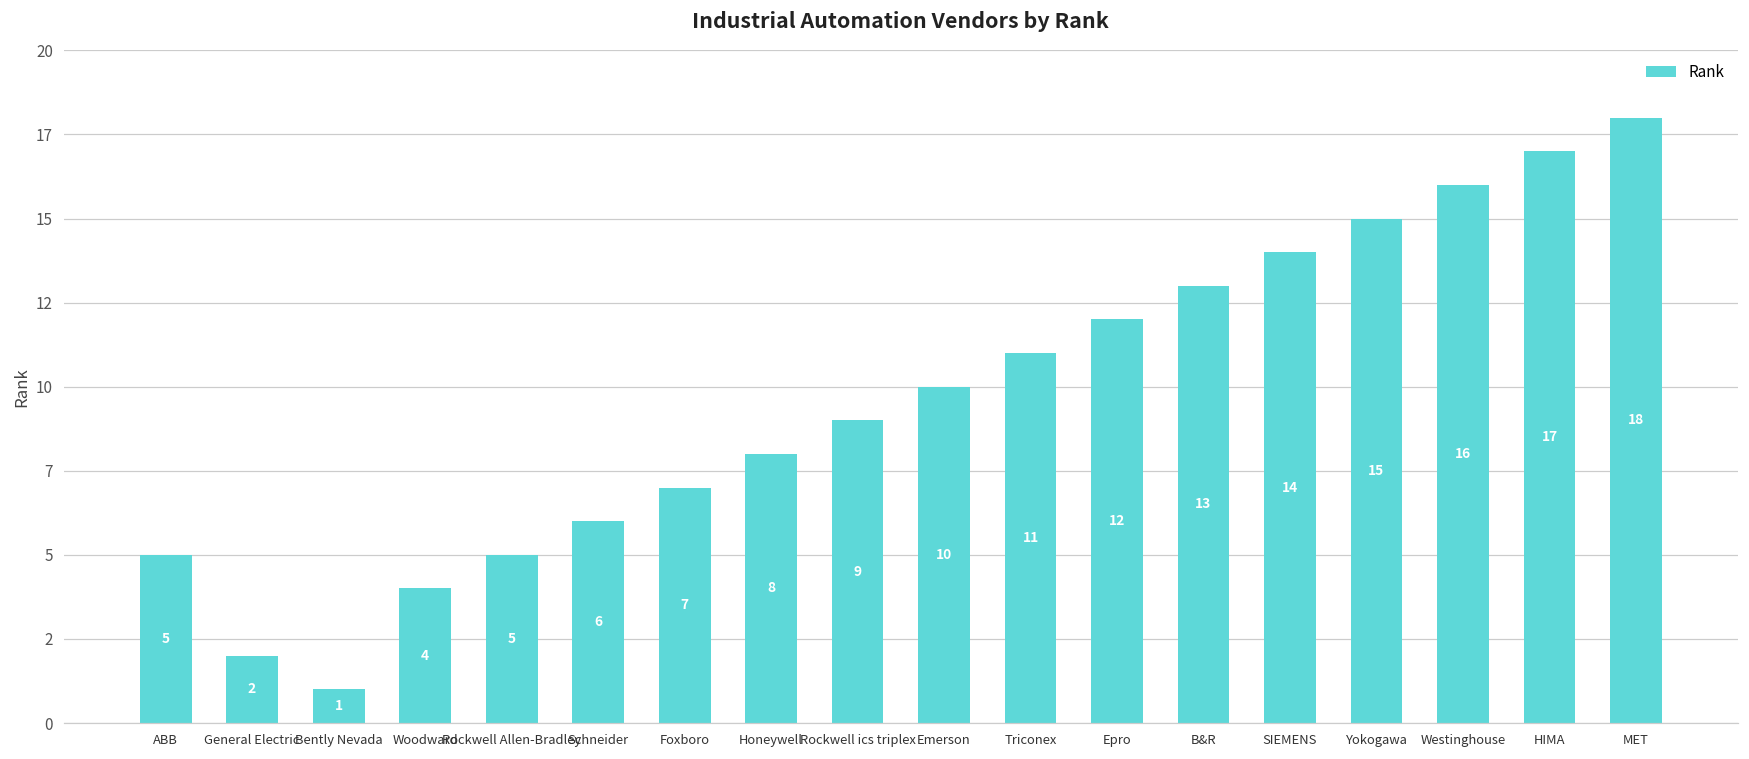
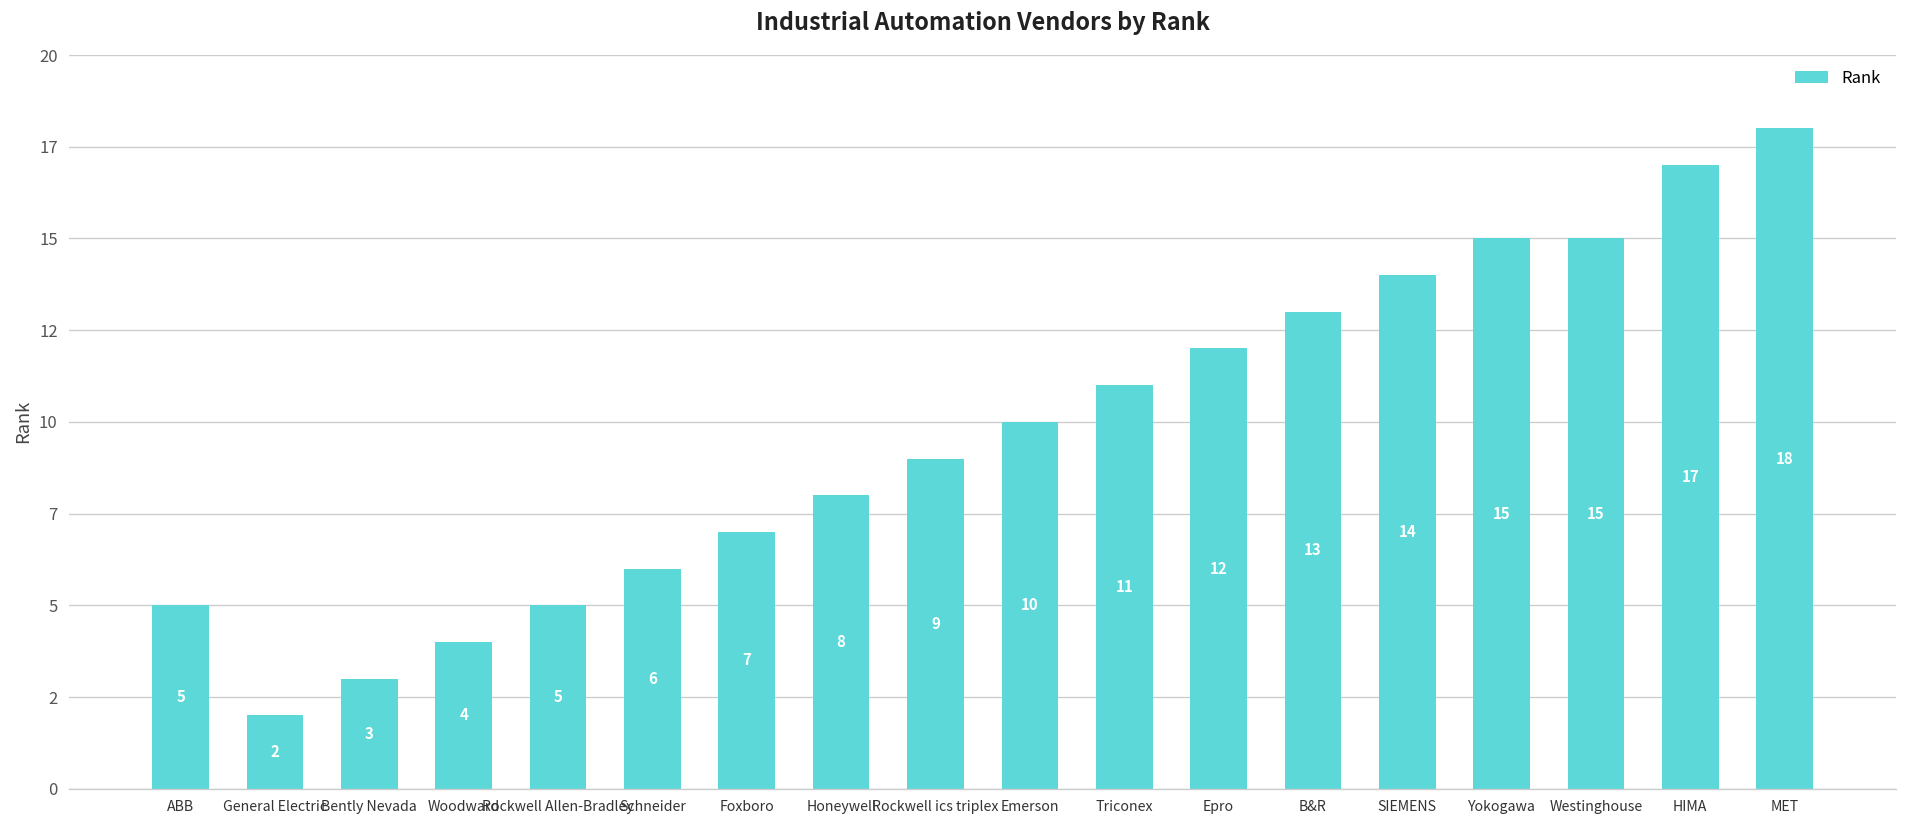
Bently Nevada: 1 -> 3
Westinghouse: 16 -> 15
